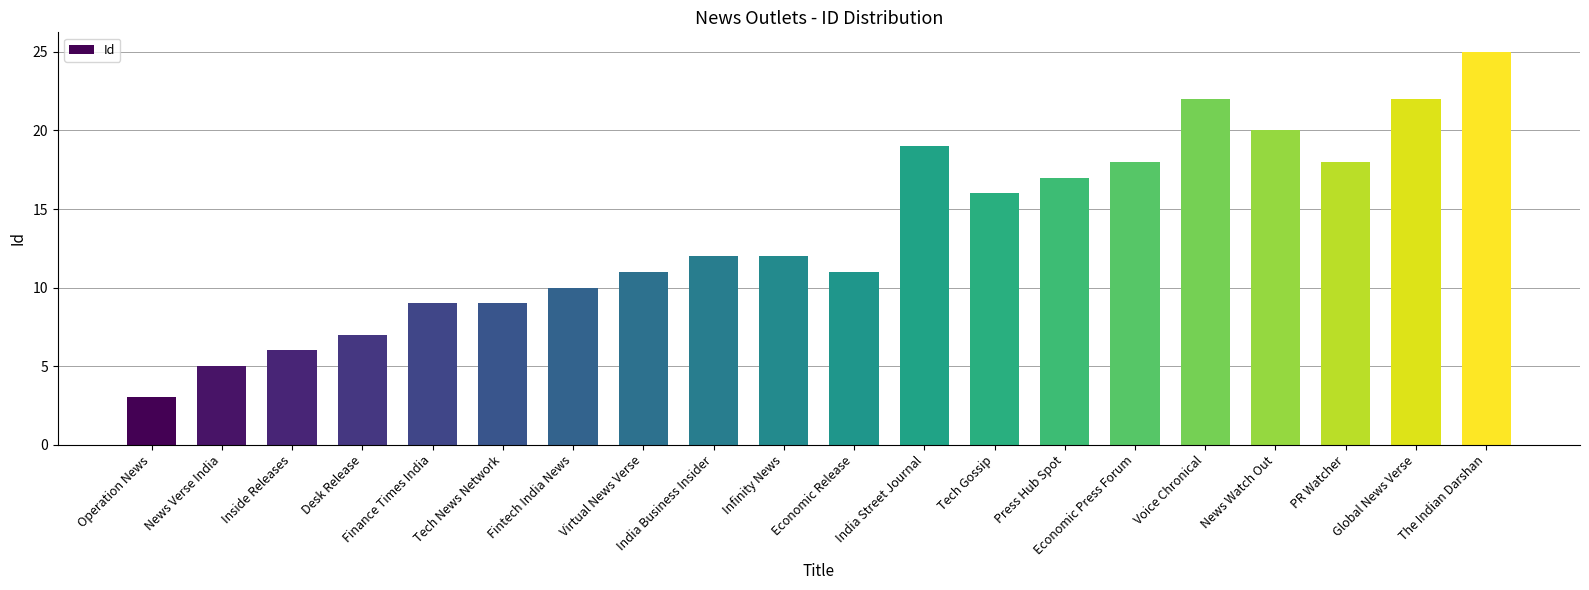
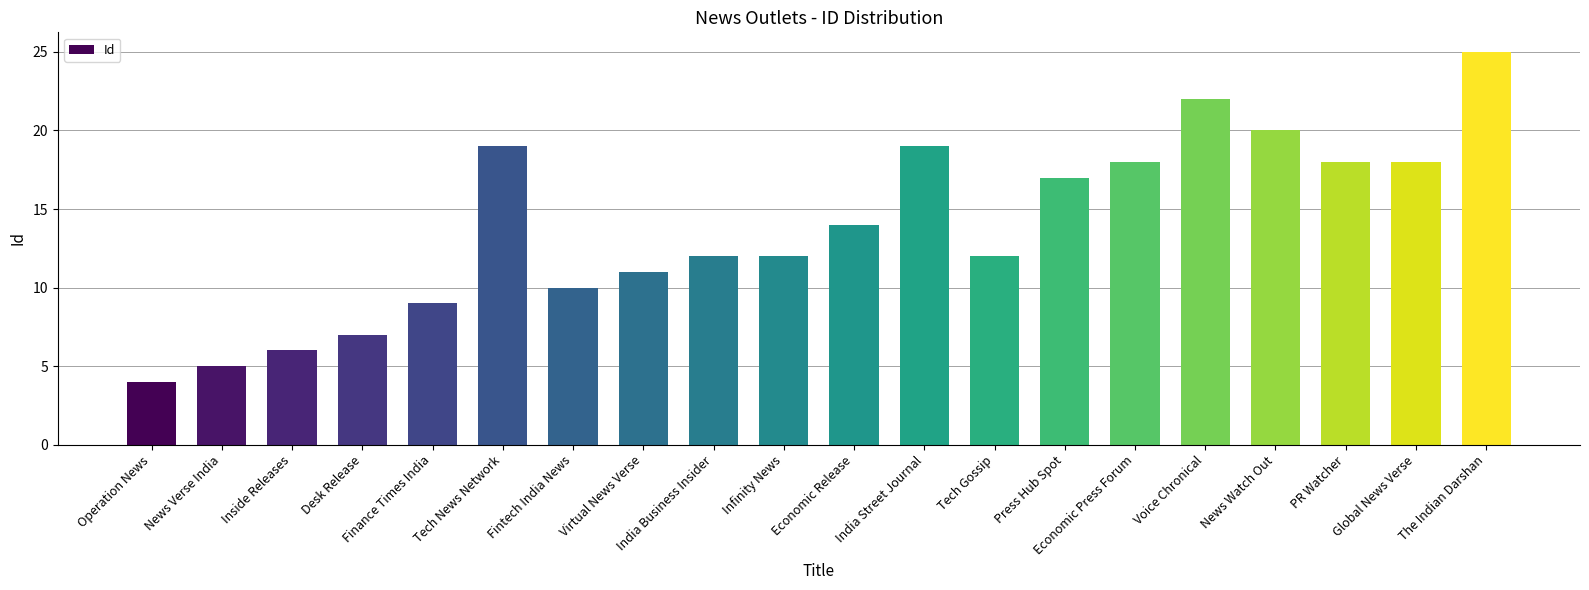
Operation News: 3 -> 4
Tech News Network: 9 -> 19
Economic Release: 11 -> 14
Tech Gossip: 16 -> 12
Global News Verse: 22 -> 18
